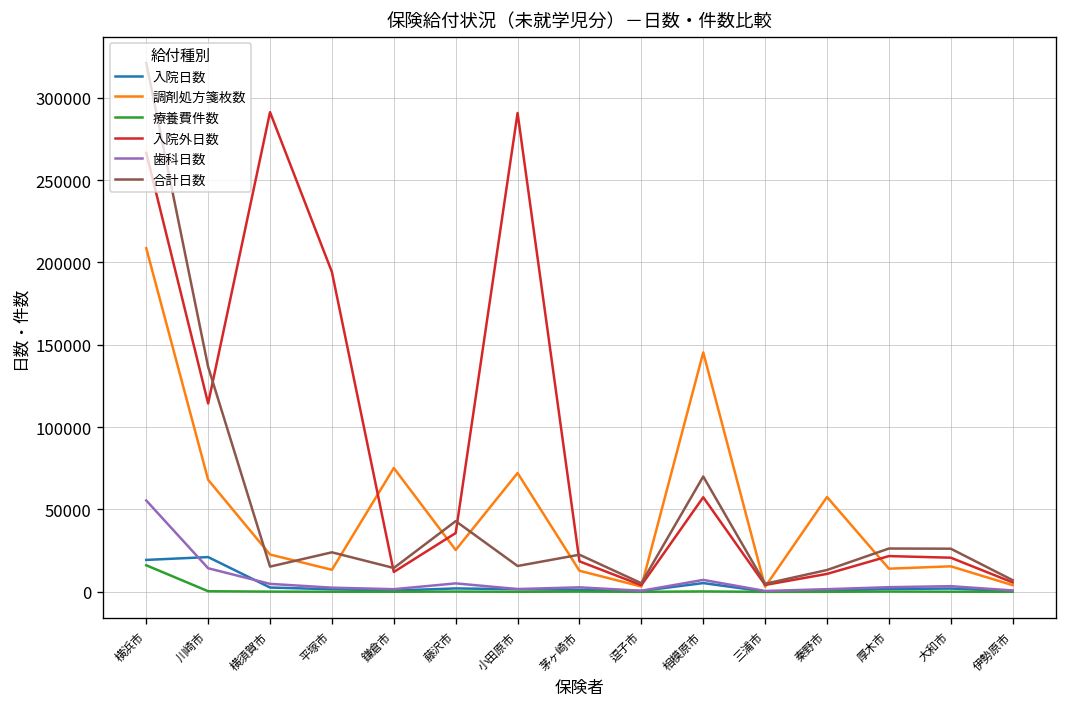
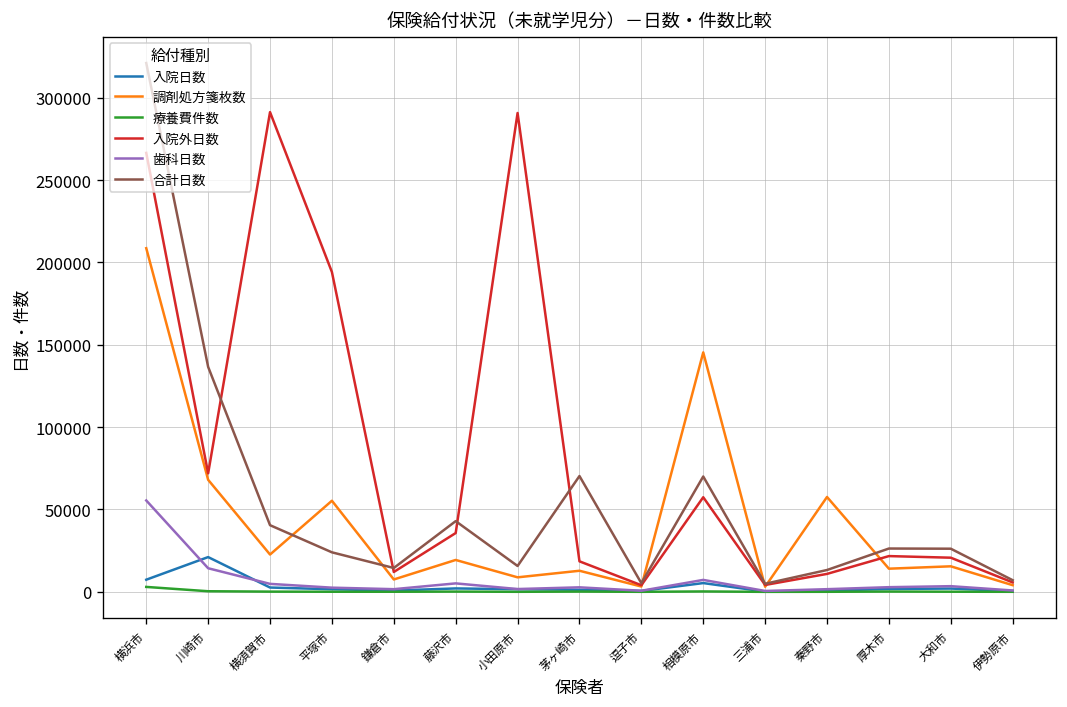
入院日数, 横浜市: 19000 -> 7000
療養費件数, 横浜市: 16000 -> 3000
入院外日数, 川崎市: 114000 -> 72000
合計日数, 横須賀市: 15000 -> 40000
調剤処方箋枚数, 平塚市: 13000 -> 55000
調剤処方箋枚数, 鎌倉市: 75000 -> 8000
調剤処方箋枚数, 藤沢市: 25000 -> 19000
調剤処方箋枚数, 小田原市: 72000 -> 9000
合計日数, 茅ヶ崎市: 23000 -> 70000
